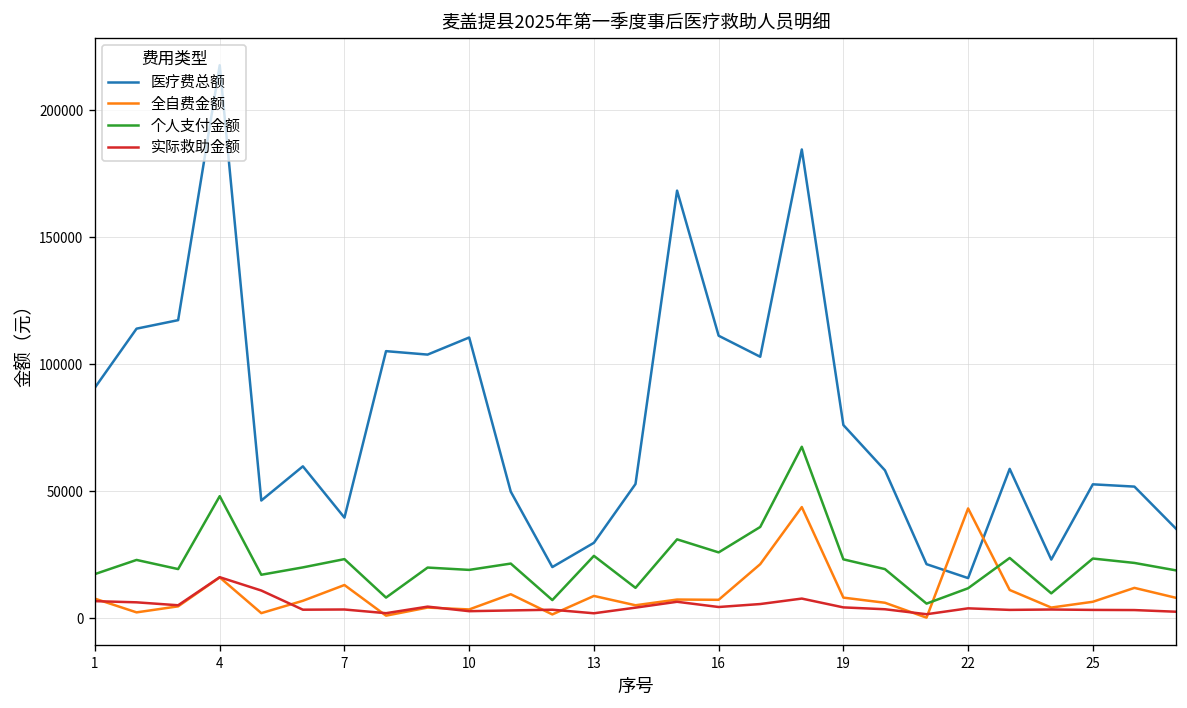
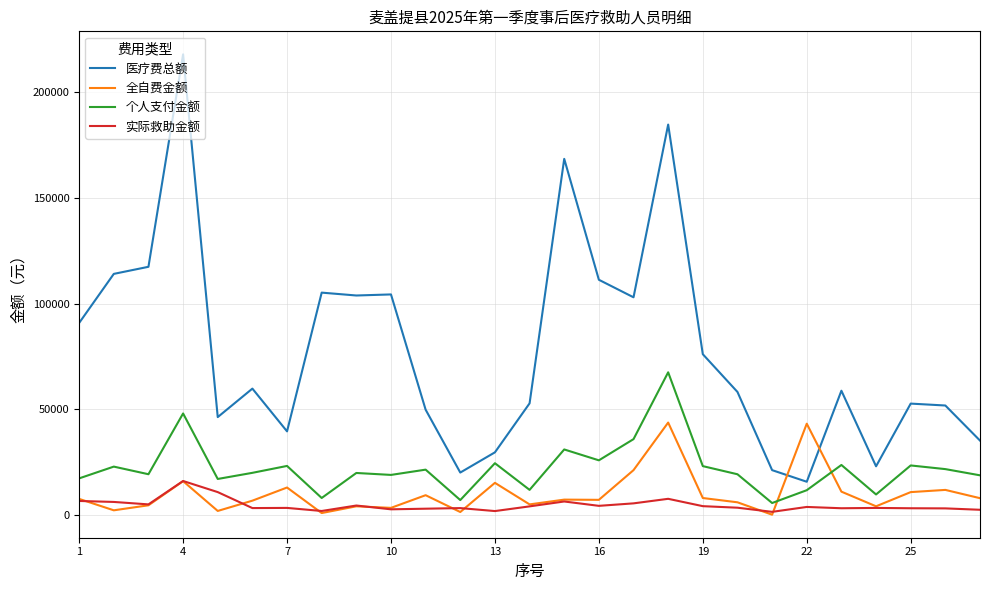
医疗费总额, 10: 111000 -> 104000
全自费金额, 13: 9000 -> 15000
全自费金额, 25: 6000 -> 11000
